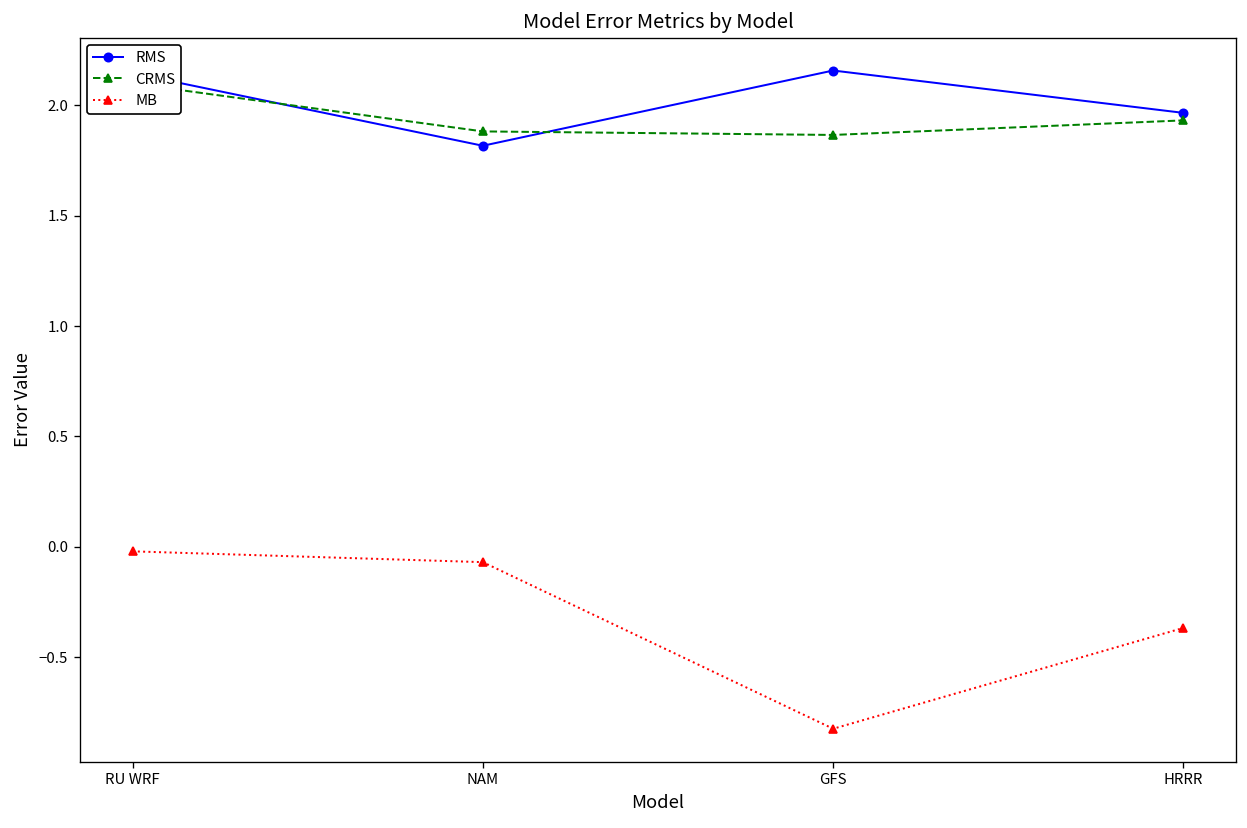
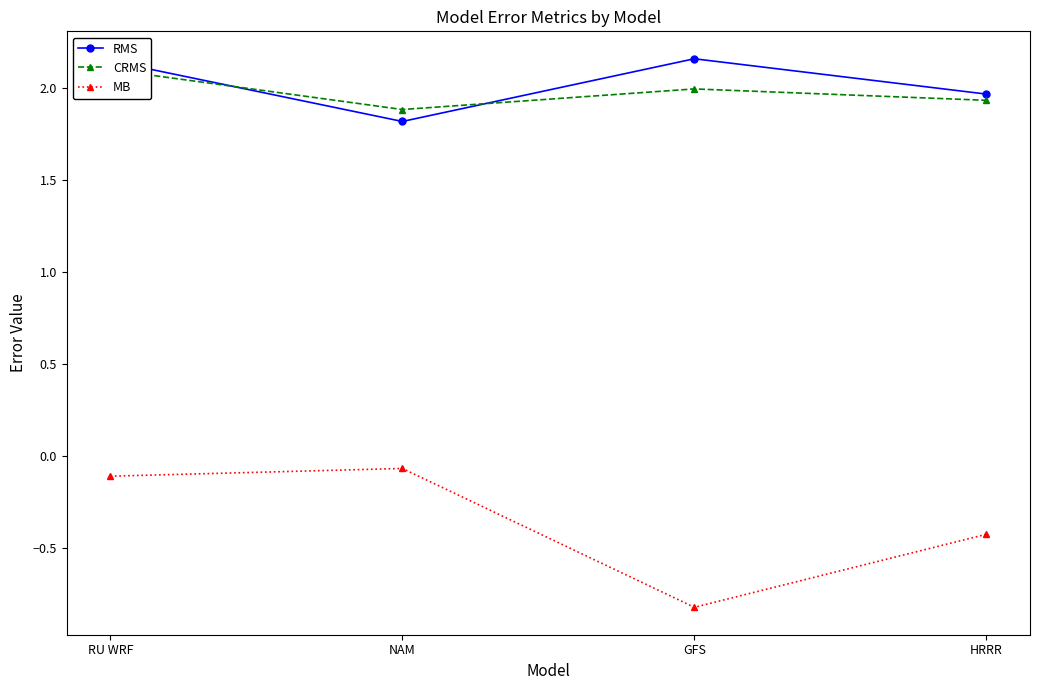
MB, RU WRF: -0.02 -> -0.11
CRMS, GFS: 1.87 -> 1.99
MB, HRRR: -0.37 -> -0.43
